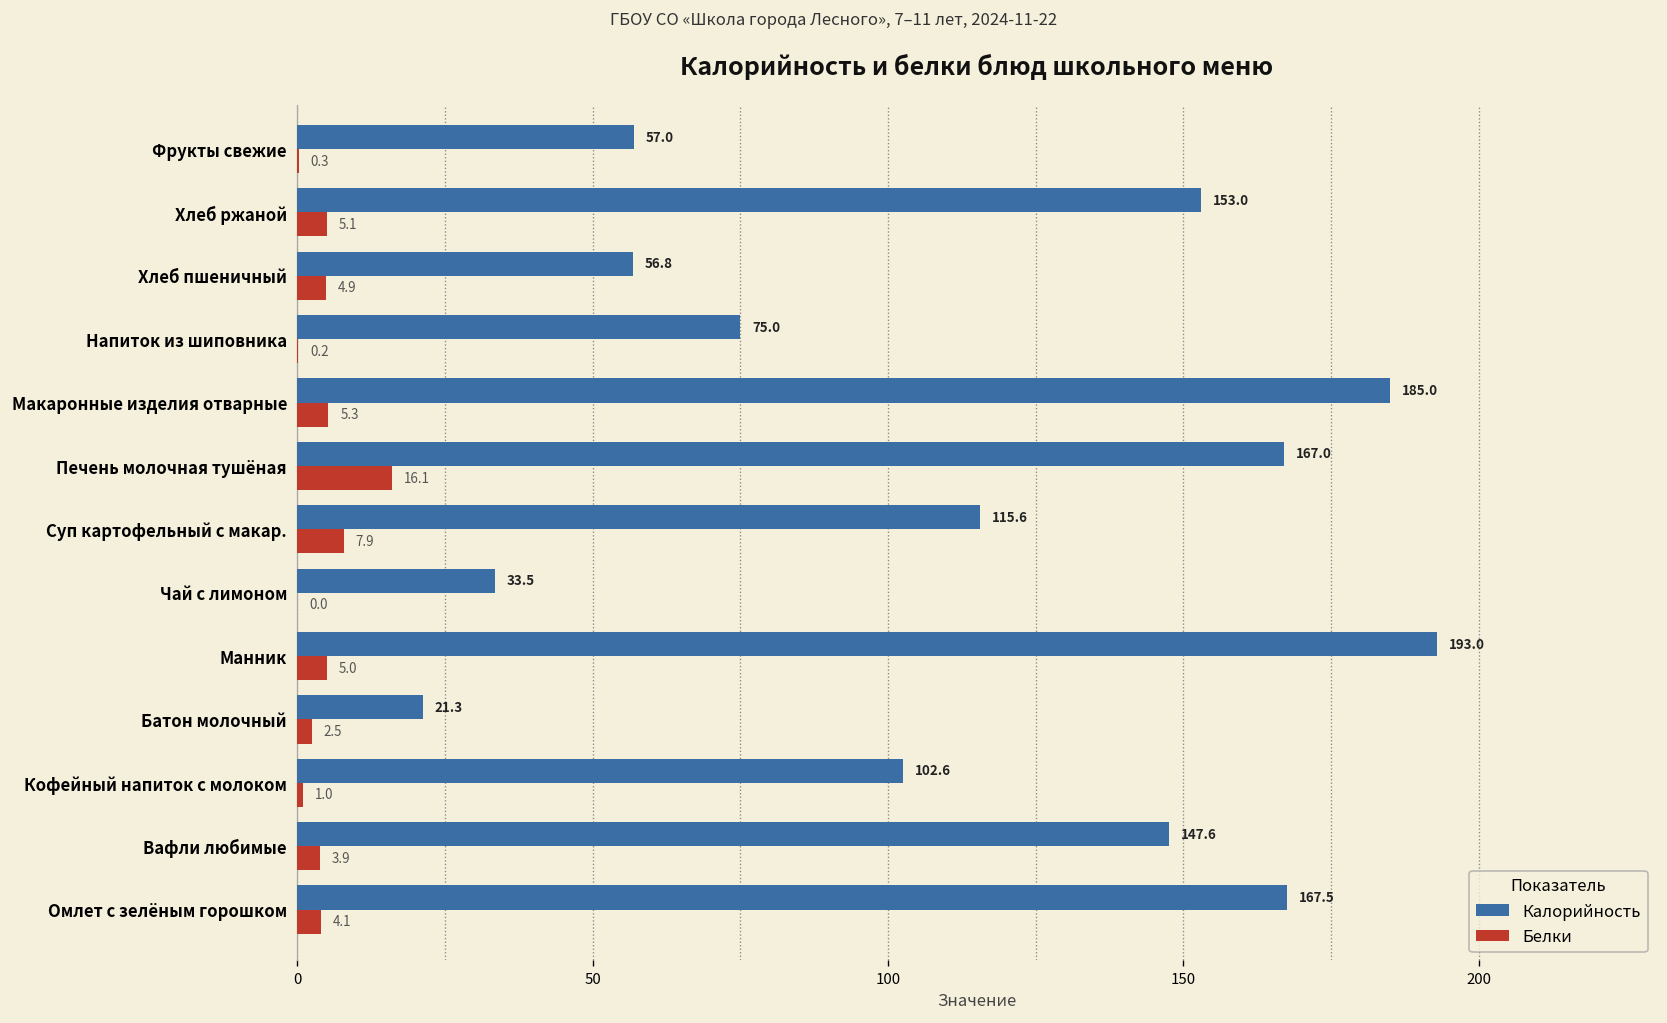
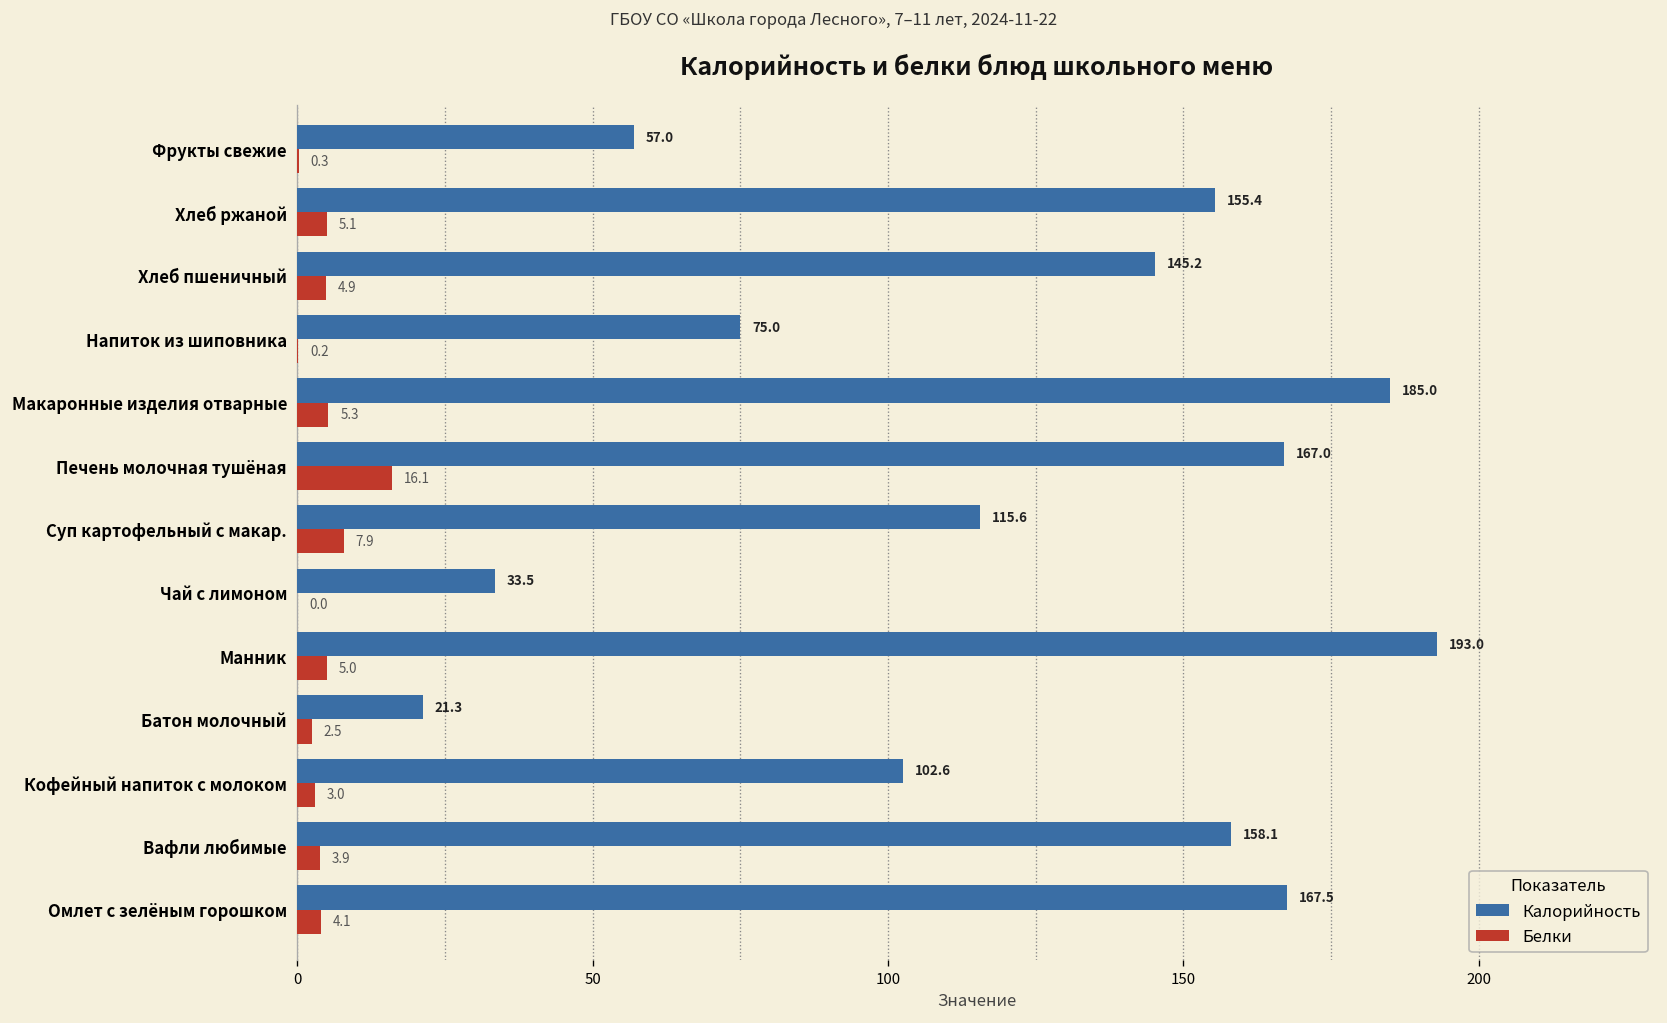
Калорийность, Хлеб ржаной: 153.0 -> 155.4
Калорийность, Хлеб пшеничный: 56.8 -> 145.2
Белки, Кофейный напиток с молоком: 1.0 -> 3.0
Калорийность, Вафли любимые: 147.6 -> 158.1
